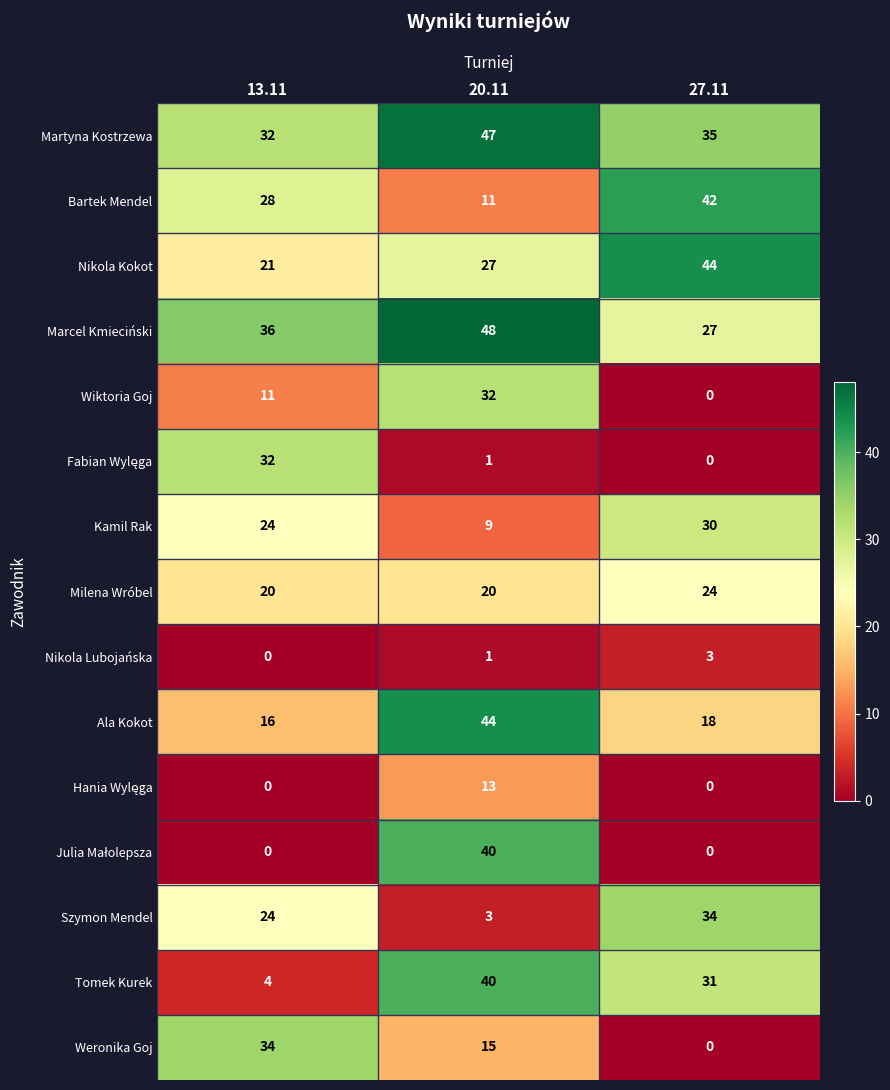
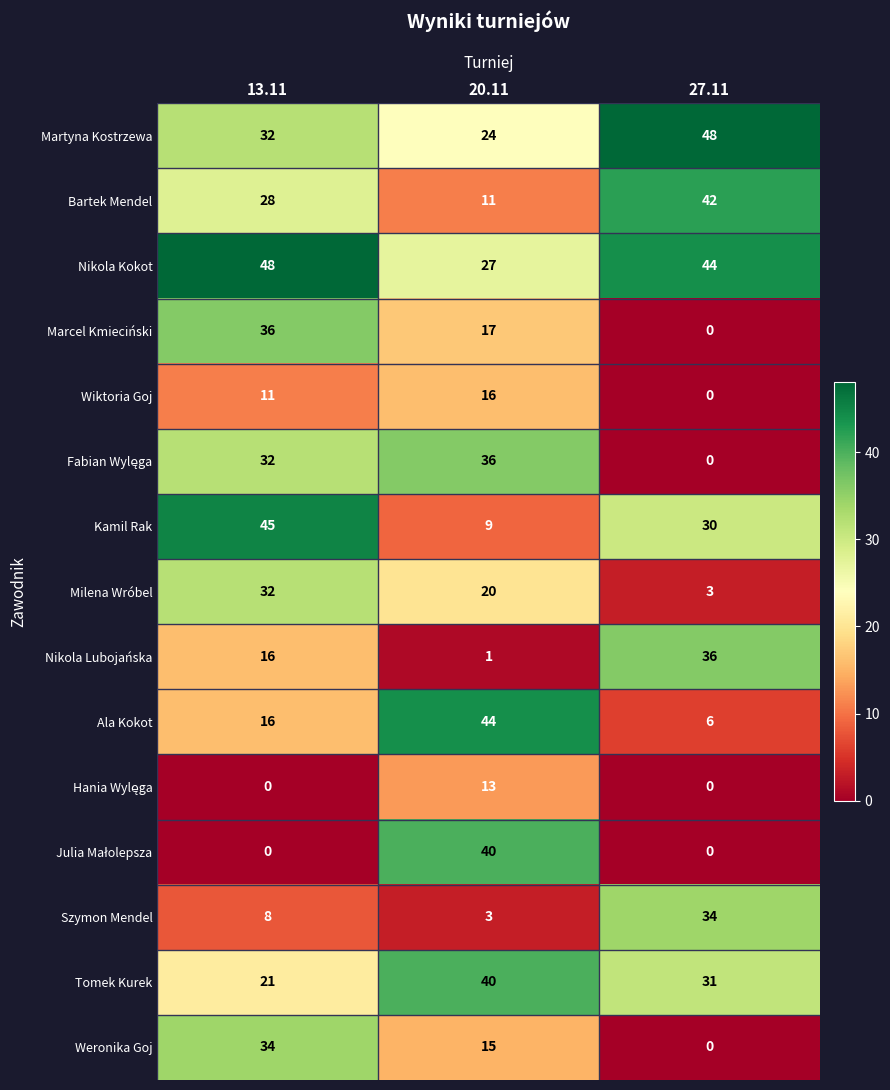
Martyna Kostrzewa, 20.11: 47 -> 24
Martyna Kostrzewa, 27.11: 35 -> 48
Nikola Kokot, 13.11: 21 -> 48
Marcel Kmieciński, 20.11: 48 -> 17
Marcel Kmieciński, 27.11: 27 -> 0
Wiktoria Goj, 20.11: 32 -> 16
Fabian Wylęga, 20.11: 1 -> 36
Kamil Rak, 13.11: 24 -> 45
Milena Wróbel, 13.11: 20 -> 32
Milena Wróbel, 27.11: 24 -> 3
Nikola Lubojańska, 13.11: 0 -> 16
Nikola Lubojańska, 27.11: 3 -> 36
Ala Kokot, 27.11: 18 -> 6
Szymon Mendel, 13.11: 24 -> 8
Tomek Kurek, 13.11: 4 -> 21
